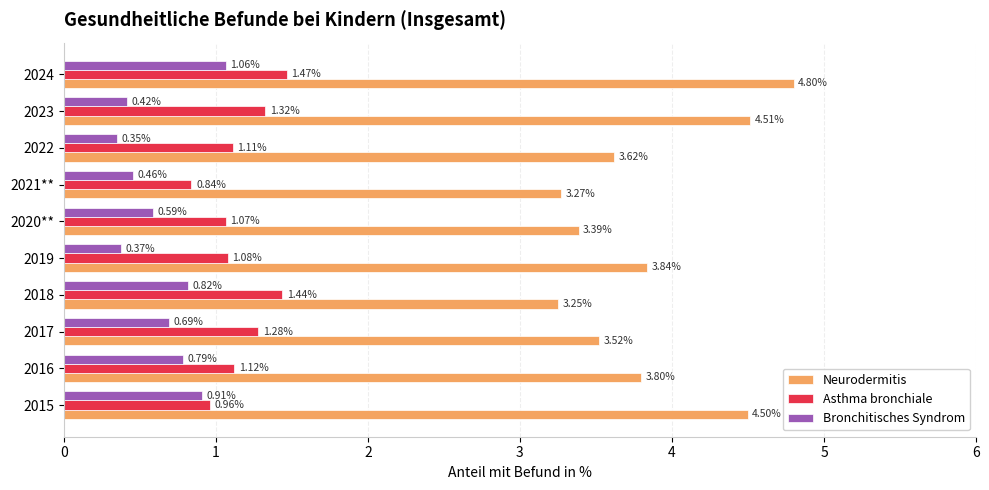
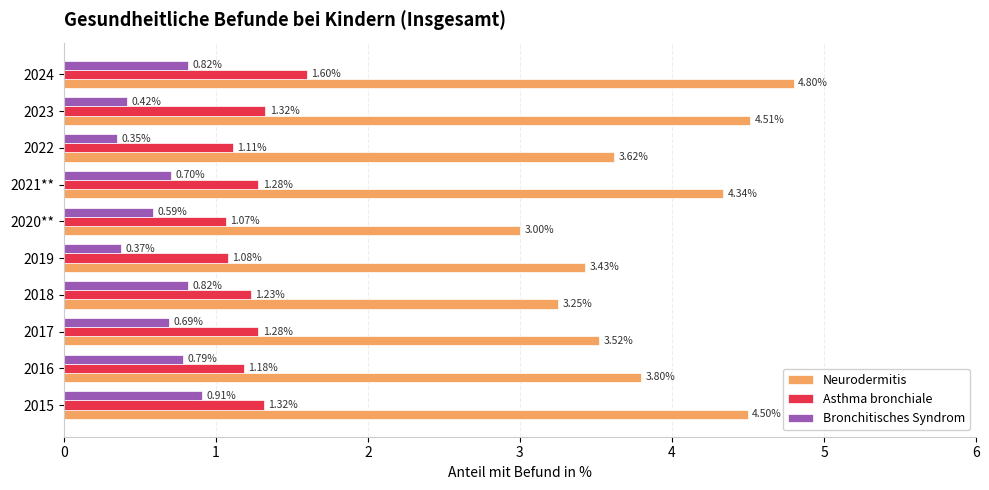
Bronchitisches Syndrom, 2024: 1.06% -> 0.82%
Asthma bronchiale, 2024: 1.47% -> 1.60%
Bronchitisches Syndrom, 2021**: 0.46% -> 0.70%
Asthma bronchiale, 2021**: 0.84% -> 1.28%
Neurodermitis, 2021**: 3.27% -> 4.34%
Neurodermitis, 2020**: 3.39% -> 3.00%
Neurodermitis, 2019: 3.84% -> 3.43%
Asthma bronchiale, 2018: 1.44% -> 1.23%
Asthma bronchiale, 2016: 1.12% -> 1.18%
Asthma bronchiale, 2015: 0.96% -> 1.32%
